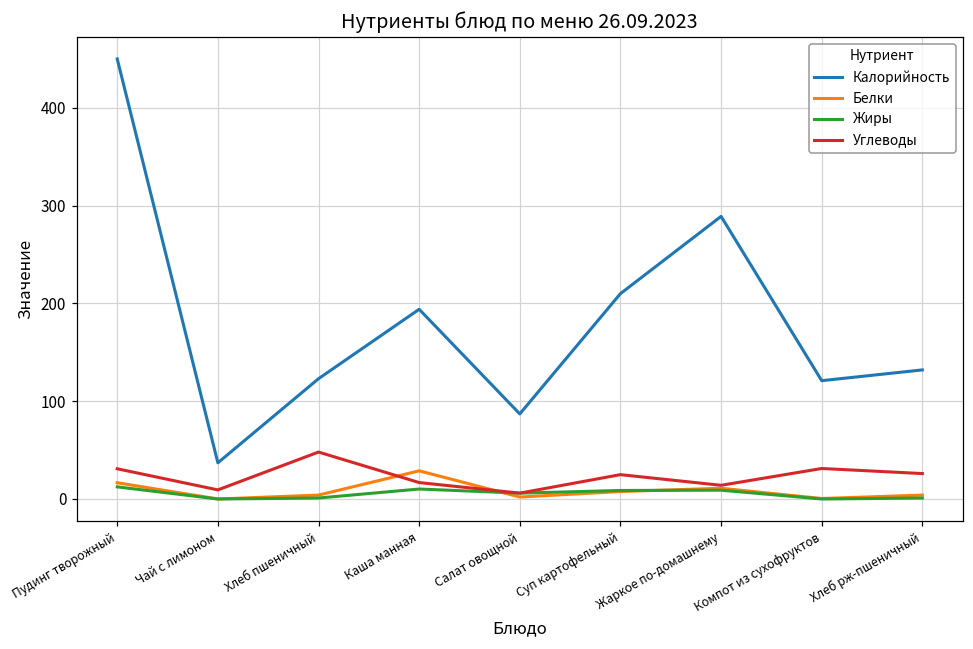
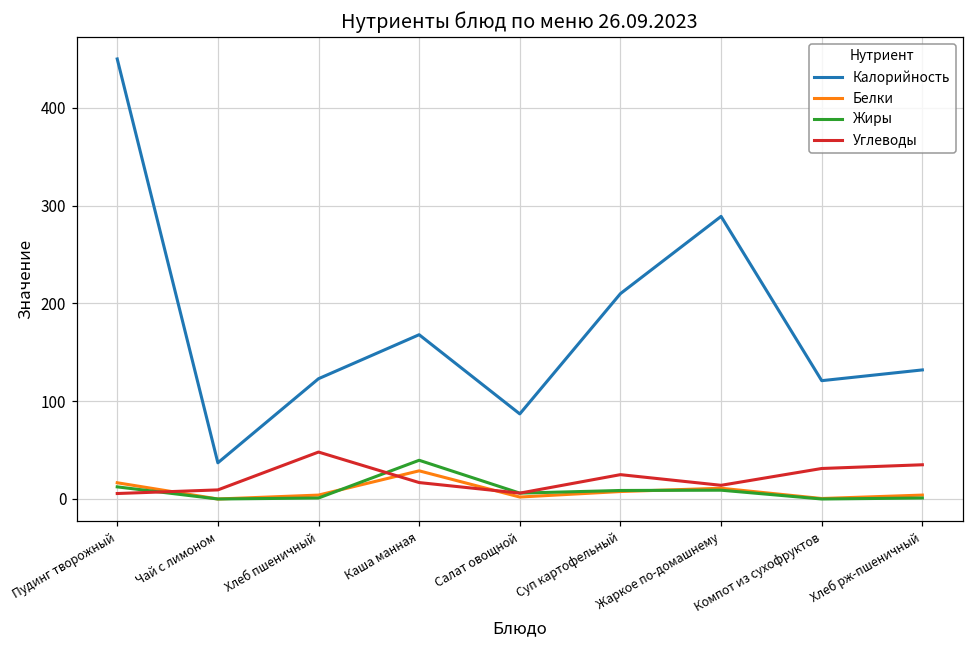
Углеводы, Пудинг творожный: 30 -> 10
Калорийность, Каша манная: 190 -> 170
Жиры, Каша манная: 10 -> 40
Углеводы, Хлеб рж-пшеничный: 30 -> 40
